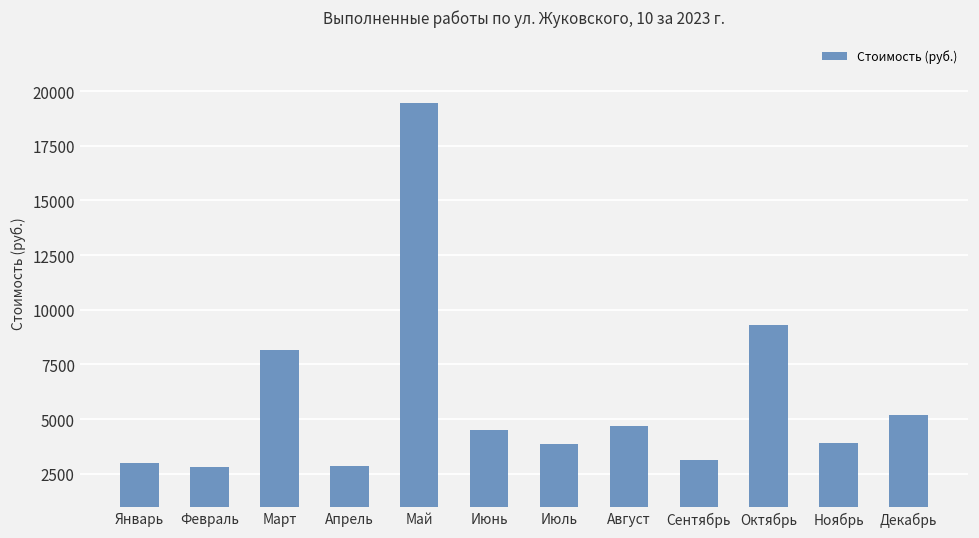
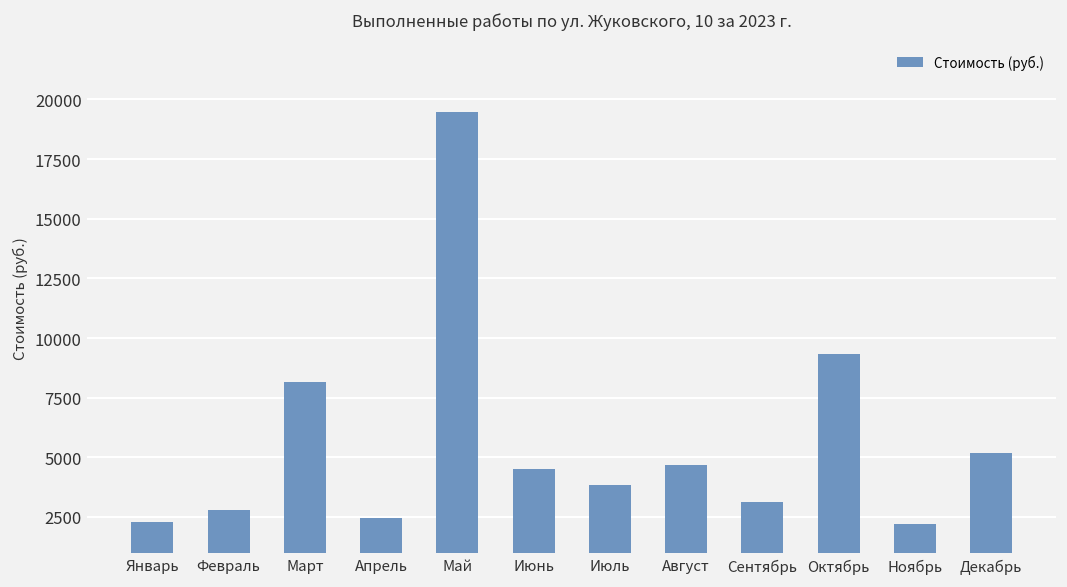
Январь: 3000 -> 2300
Апрель: 2900 -> 2400
Ноябрь: 3900 -> 2200
